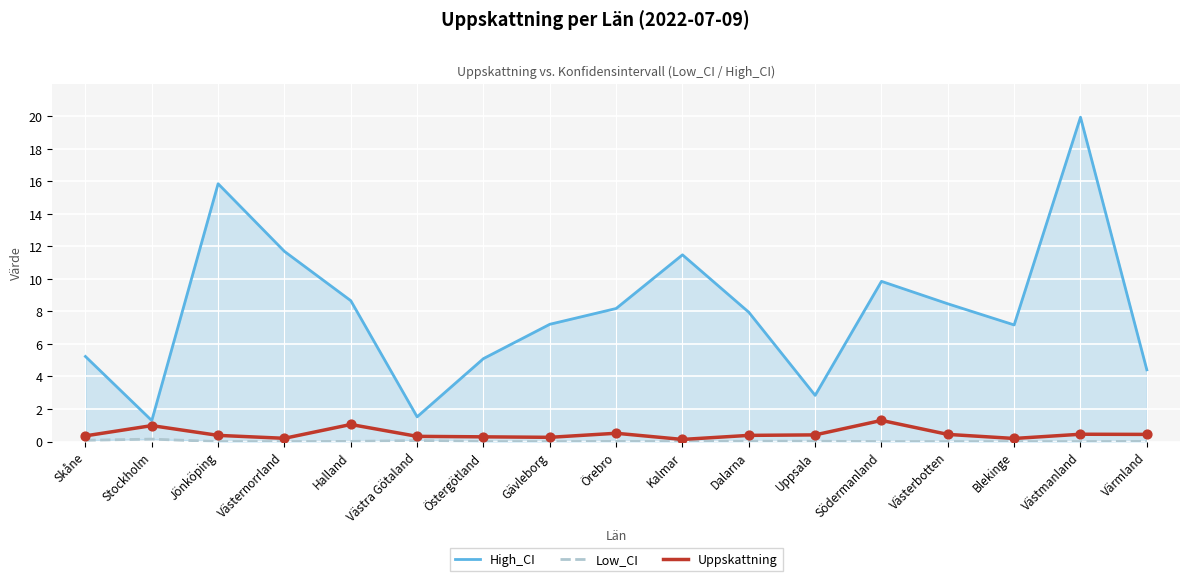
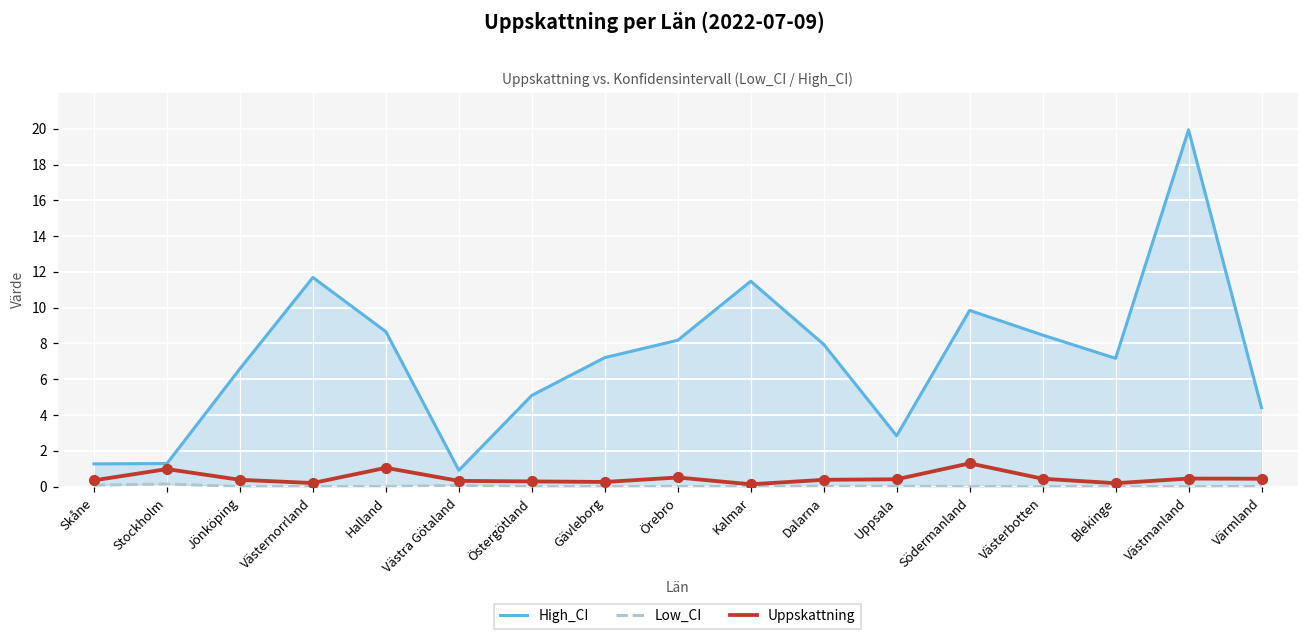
High_CI, Skåne: 5.2 -> 1.3
High_CI, Jönköping: 15.9 -> 6.6
High_CI, Västra Götaland: 1.5 -> 0.9
